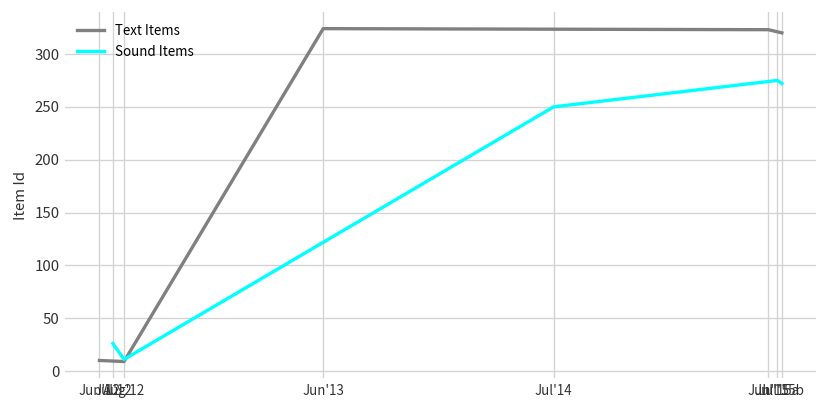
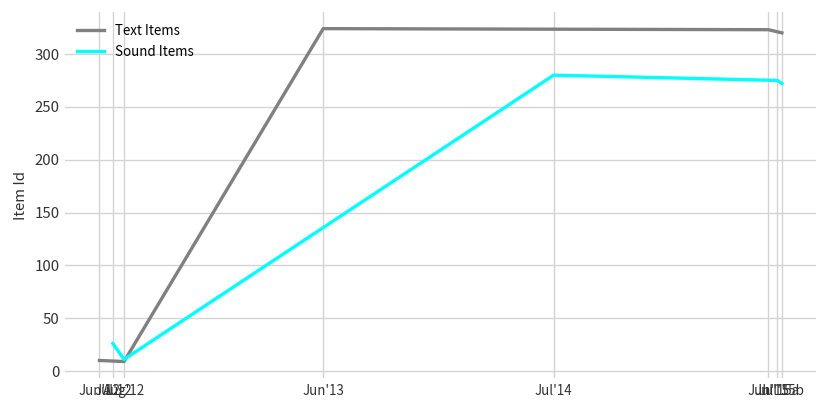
Sound Items, Jul'14: 250 -> 280
